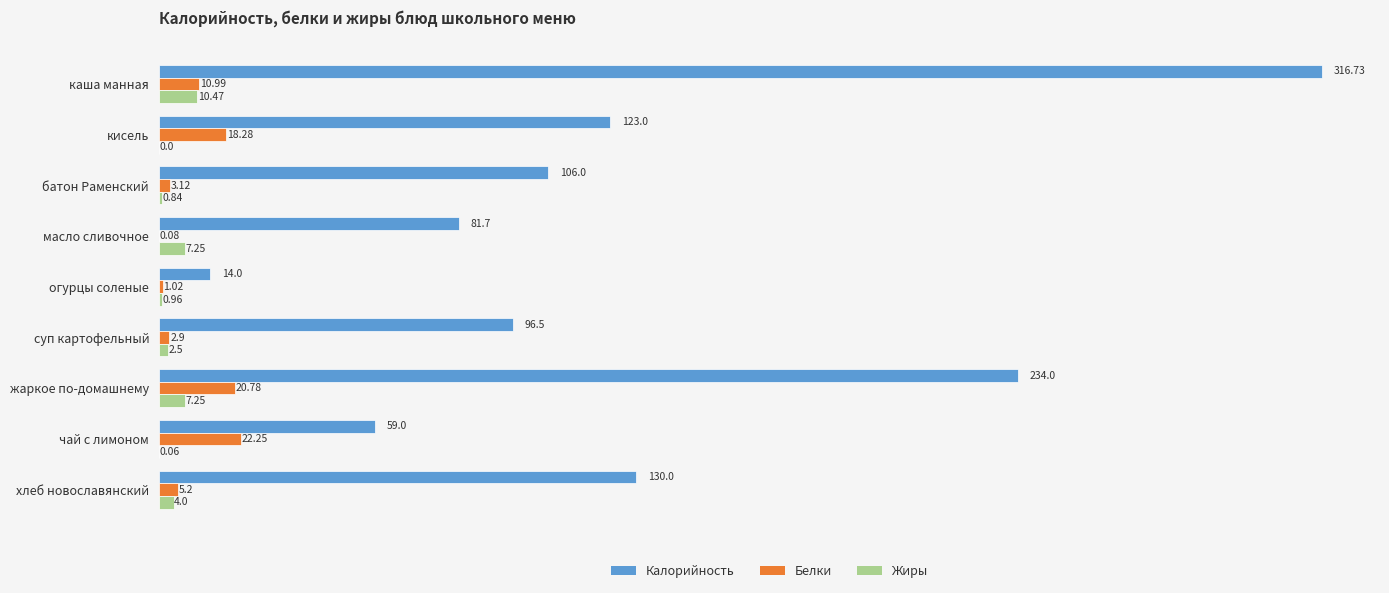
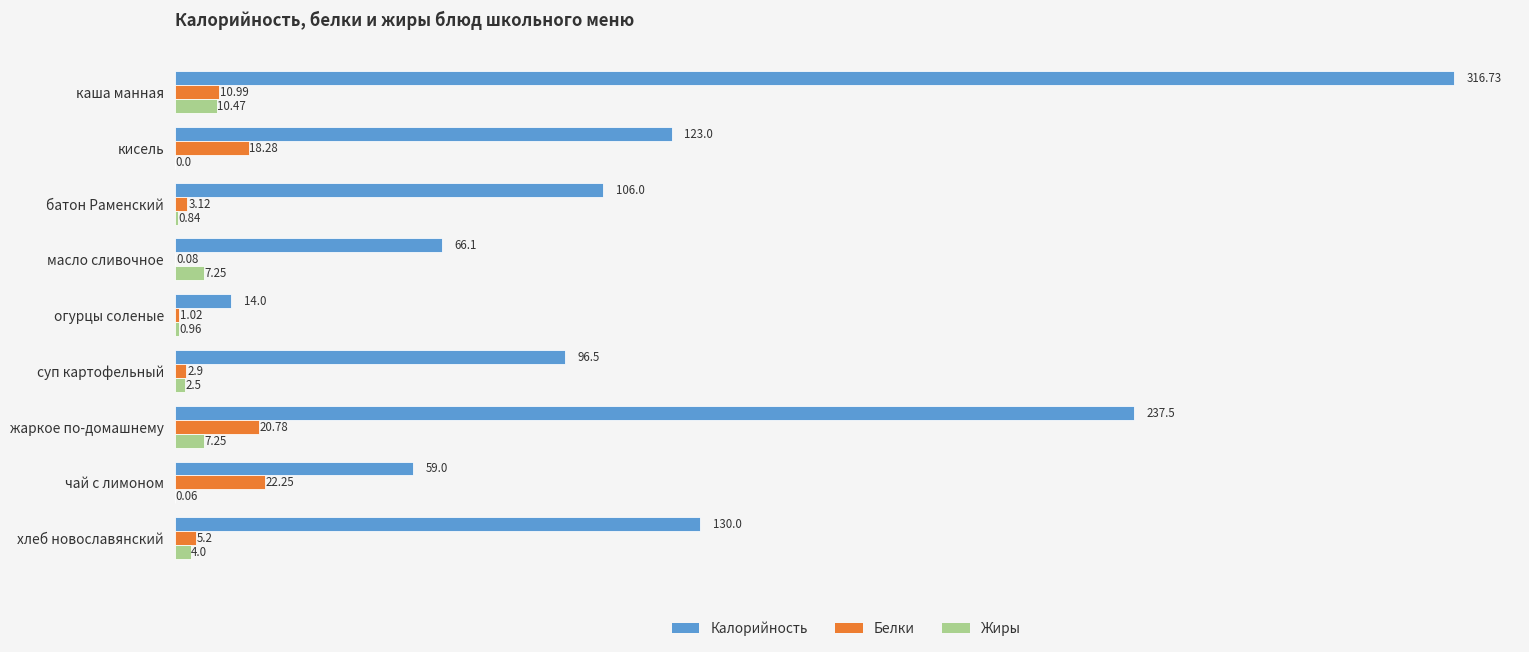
Калорийность, масло сливочное: 81.7 -> 66.1
Калорийность, жаркое по-домашнему: 234.0 -> 237.5
